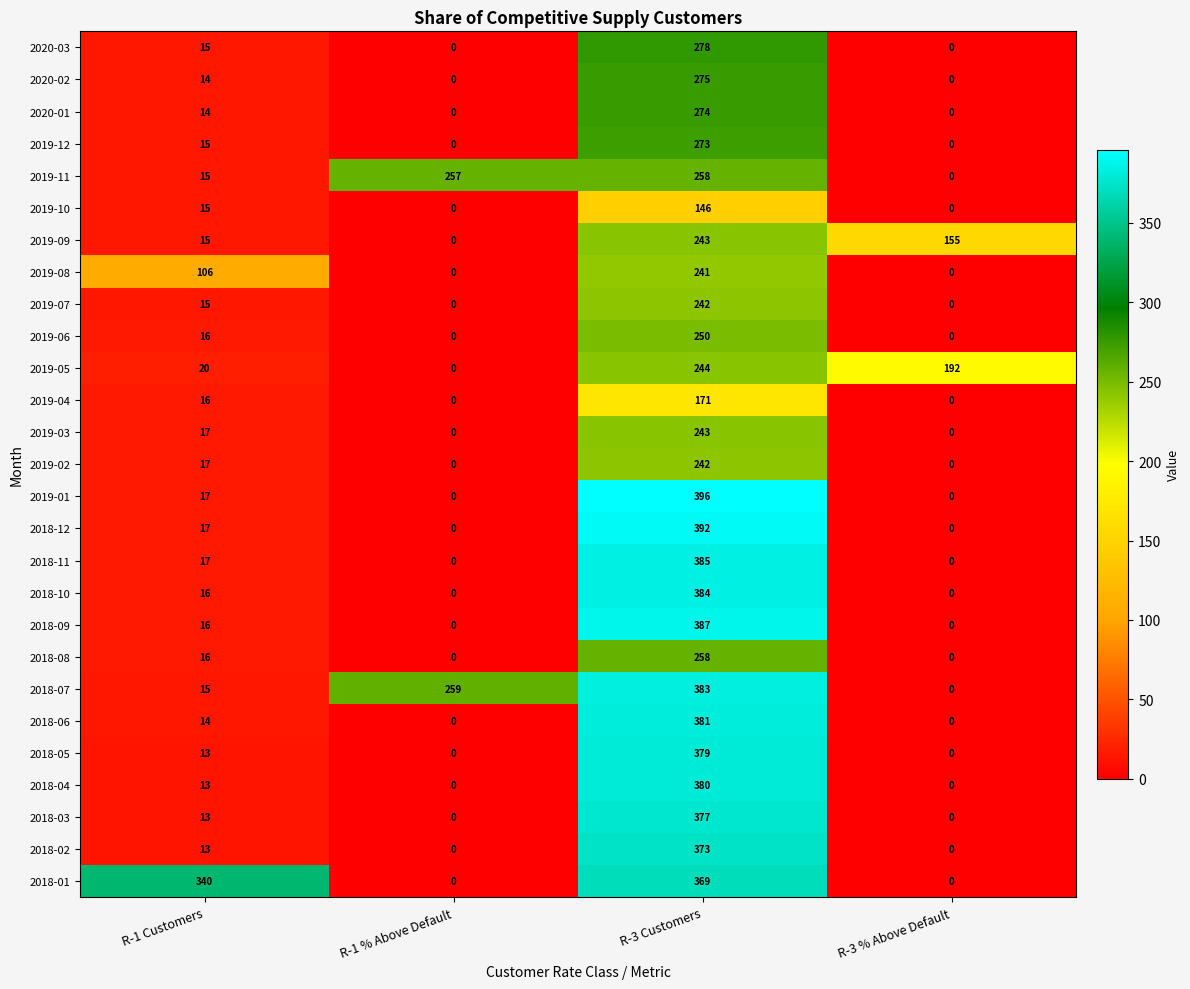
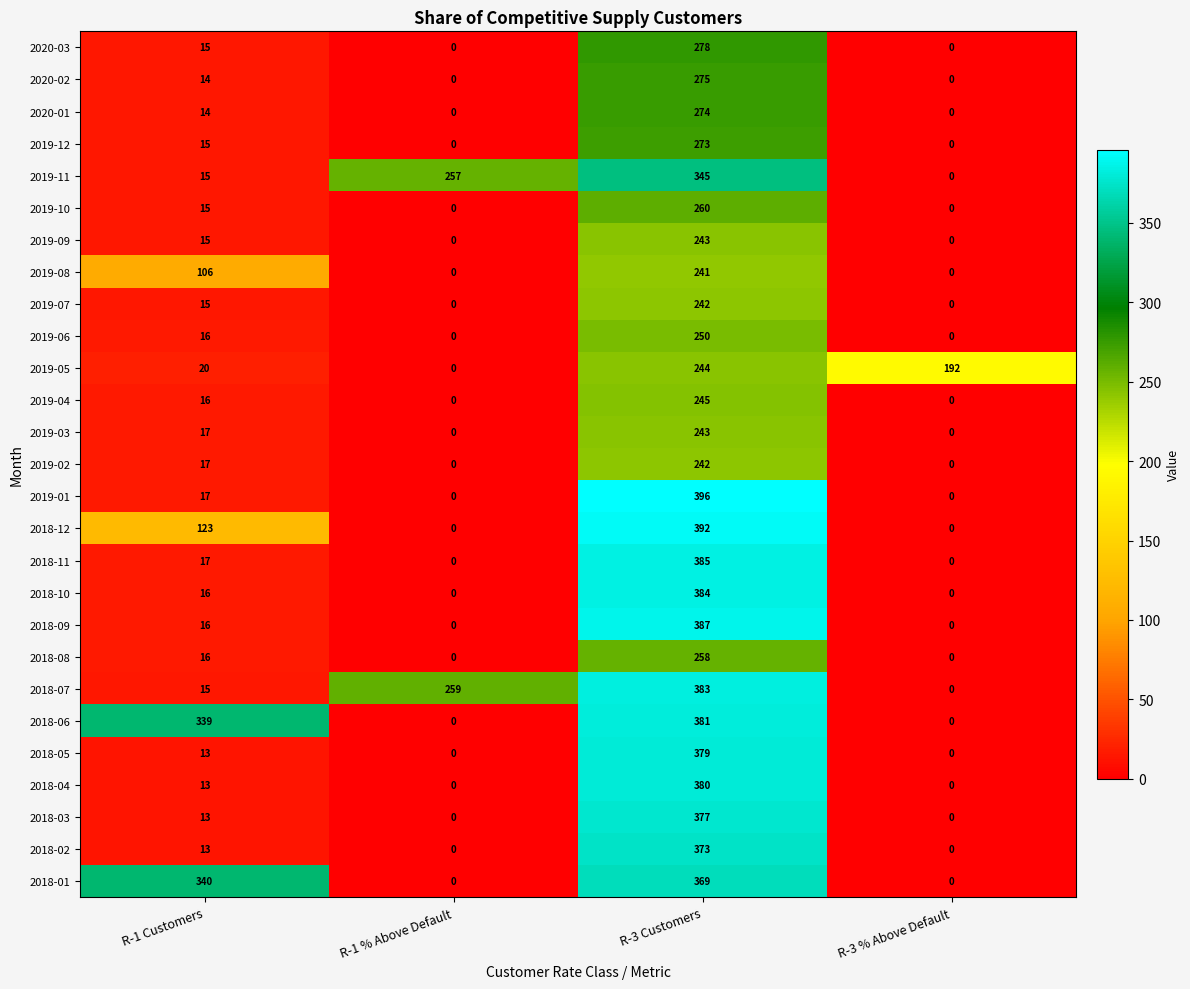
2019-11, R-3 Customers: 258 -> 345
2019-10, R-3 Customers: 146 -> 260
2019-09, R-3 % Above Default: 155 -> 0
2019-04, R-3 Customers: 171 -> 245
2018-12, R-1 Customers: 17 -> 123
2018-06, R-1 Customers: 14 -> 339
